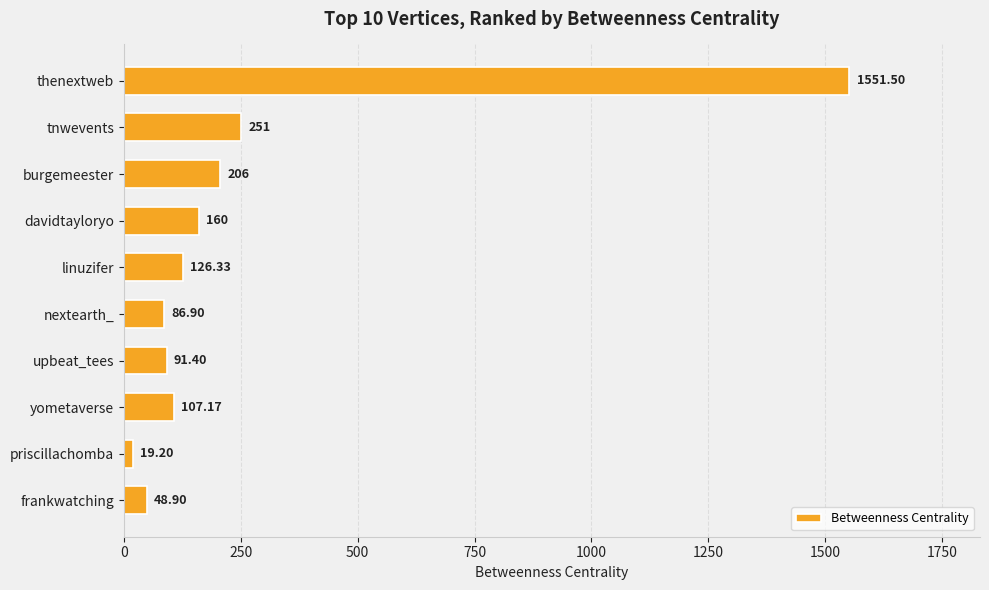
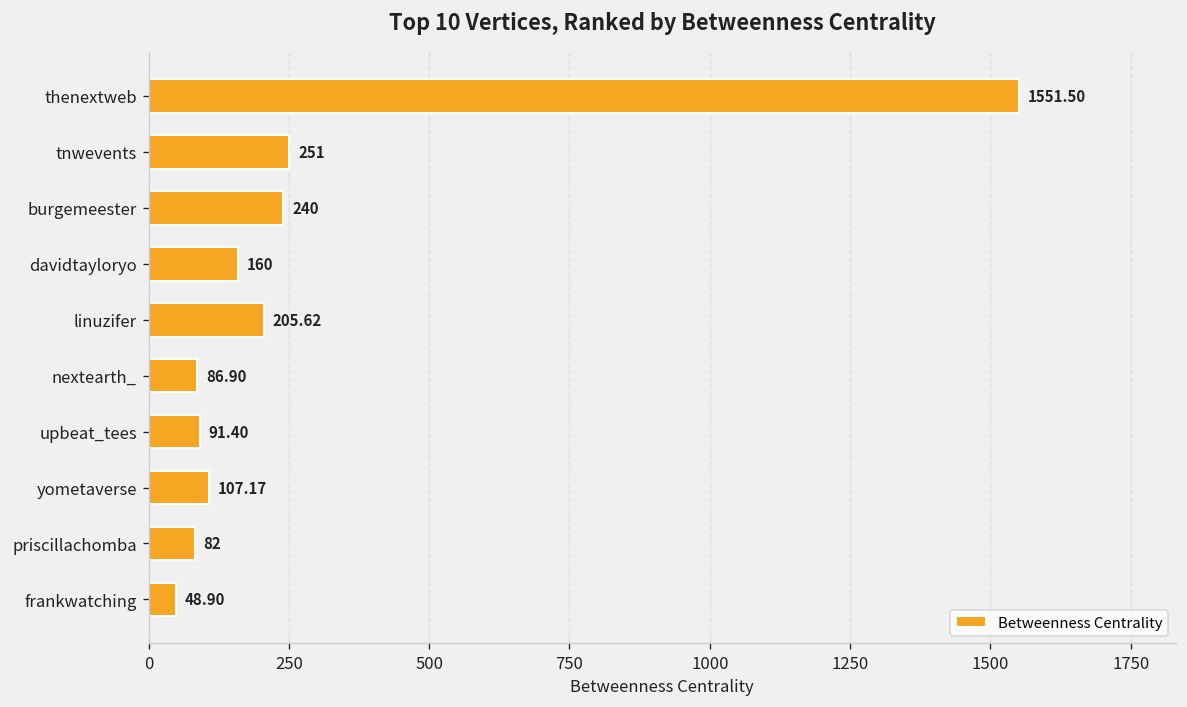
burgemeester: 206 -> 240
linuzifer: 126.33 -> 205.62
priscillachomba: 19.20 -> 82
